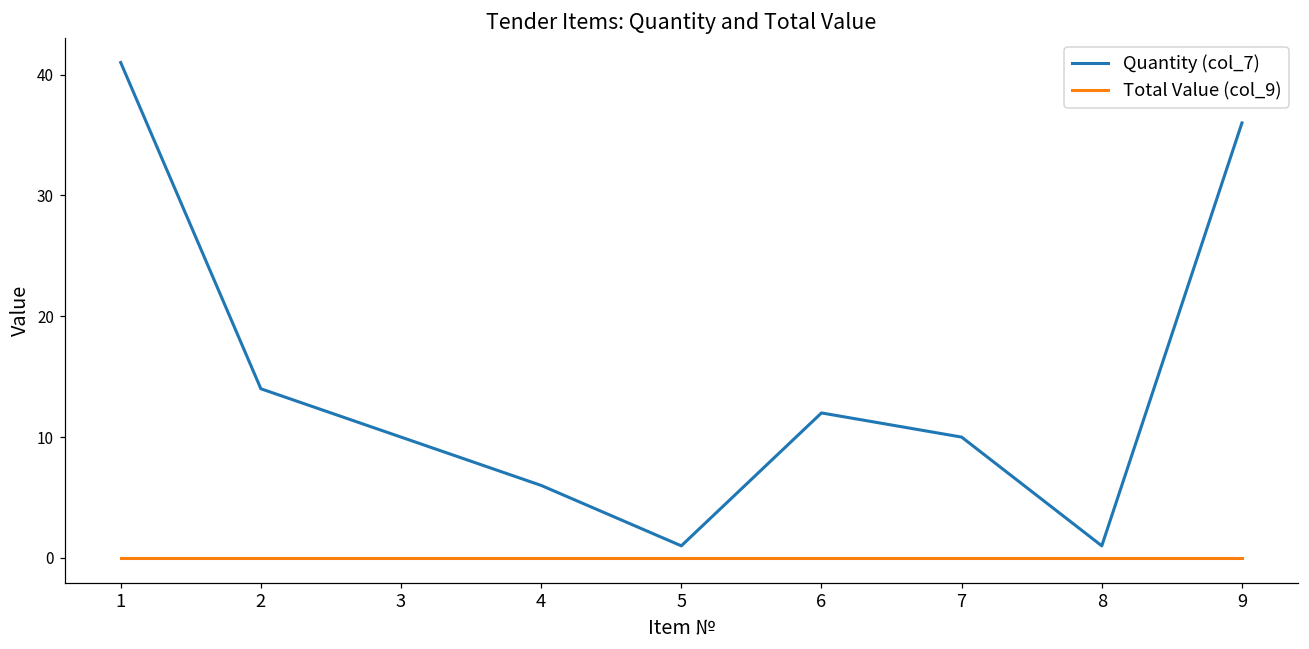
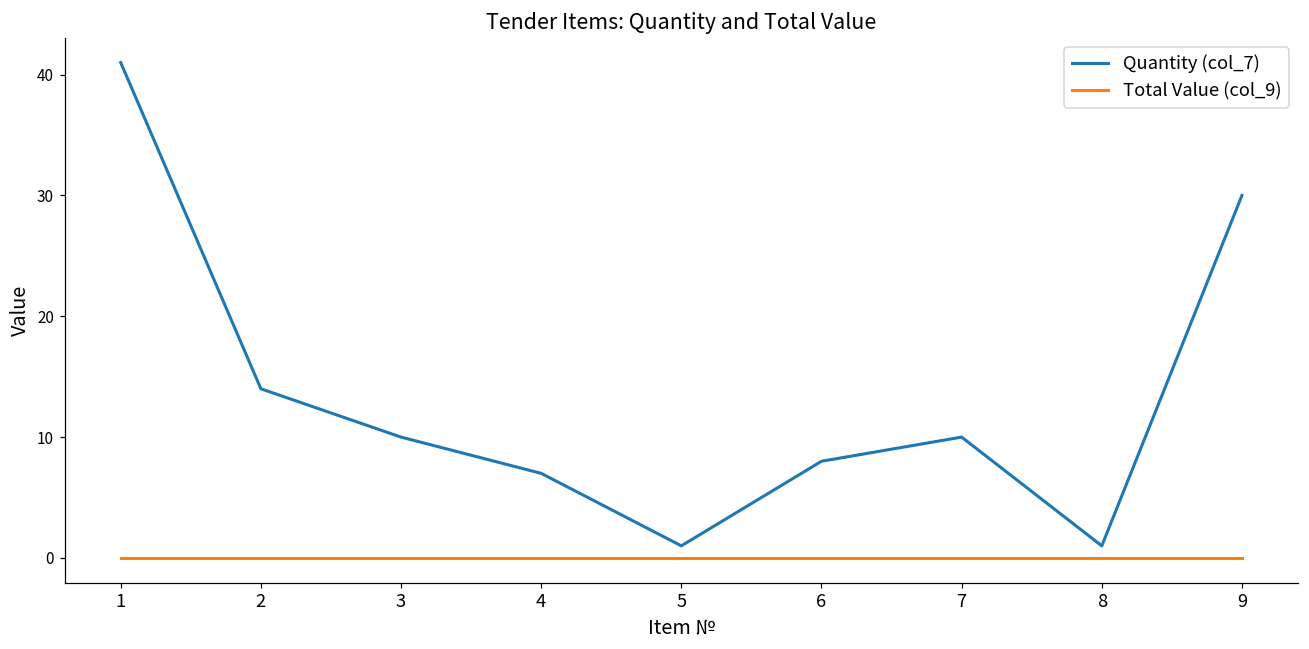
Quantity (col_7), 4: 6 -> 7
Quantity (col_7), 6: 12 -> 8
Quantity (col_7), 9: 36 -> 30
